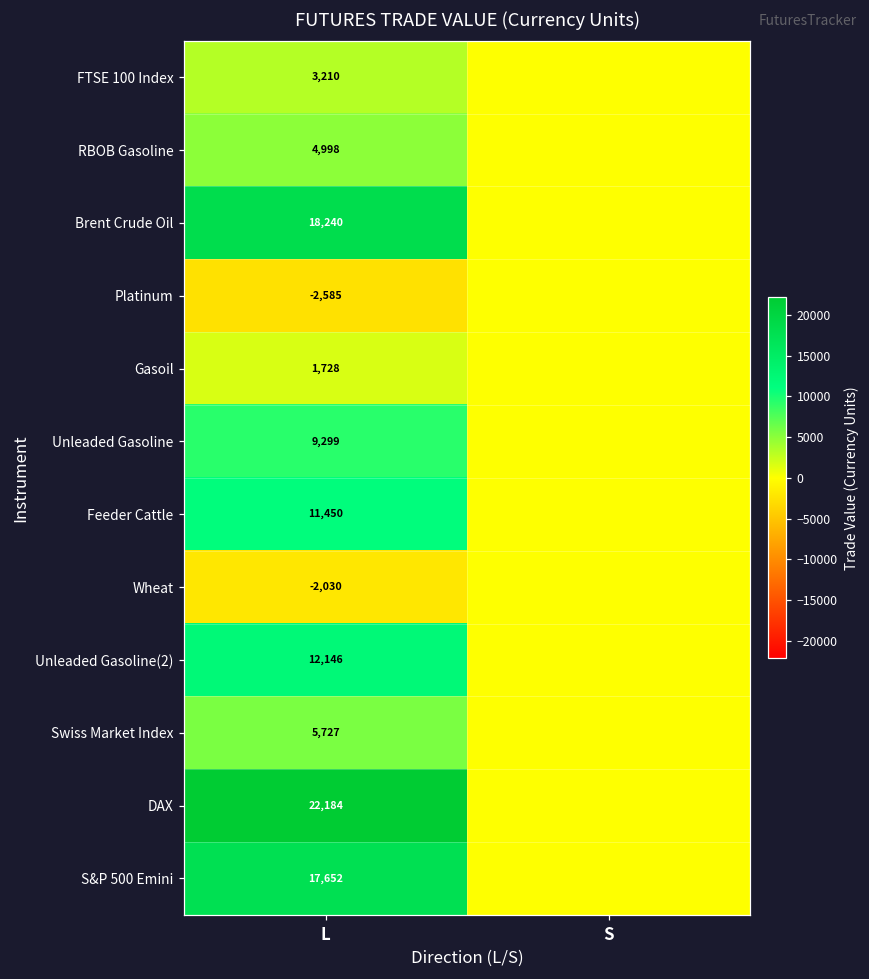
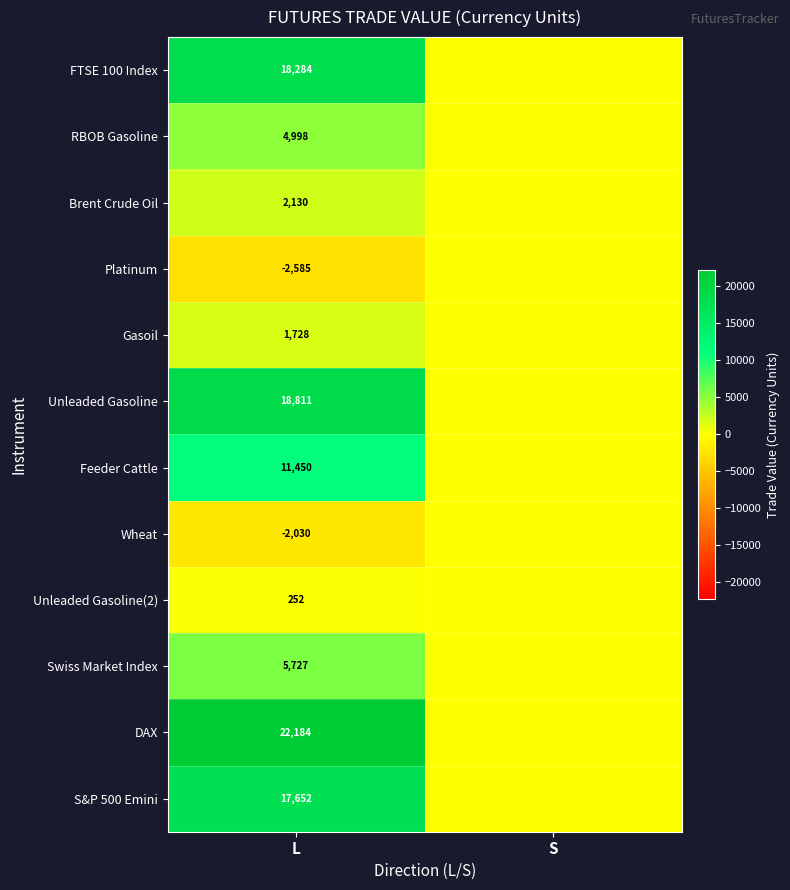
FTSE 100 Index, L: 3,210 -> 18,284
Brent Crude Oil, L: 18,240 -> 2,130
Unleaded Gasoline, L: 9,299 -> 18,811
Unleaded Gasoline(2), L: 12,146 -> 252
